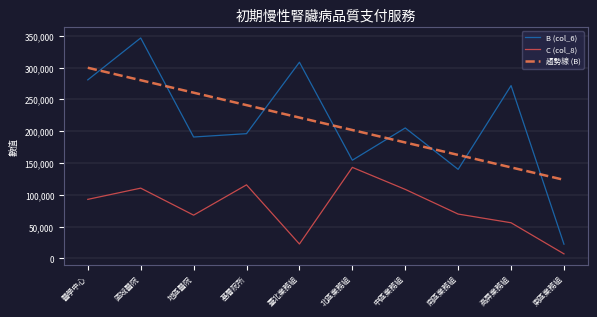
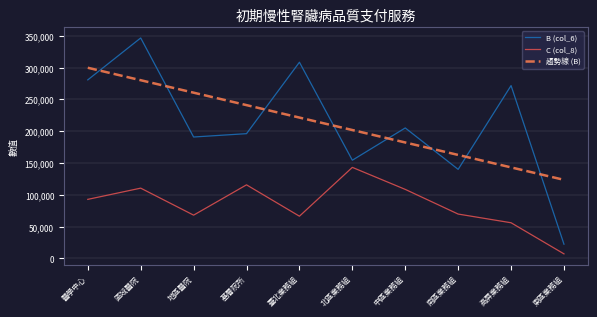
C (col_8), 臺北業務組: 20,000 -> 70,000
